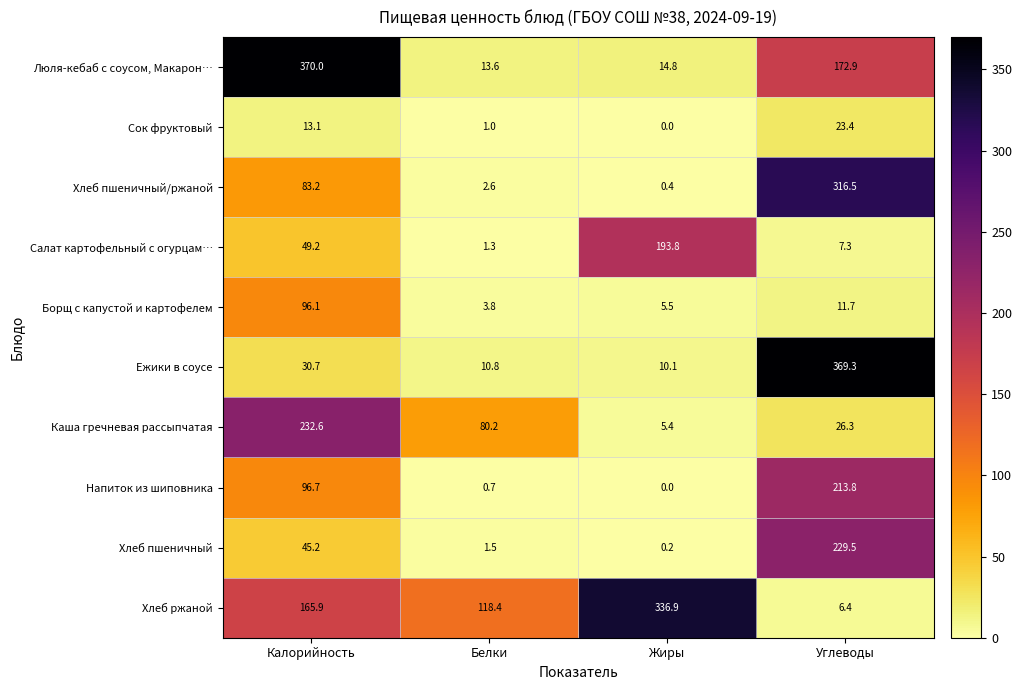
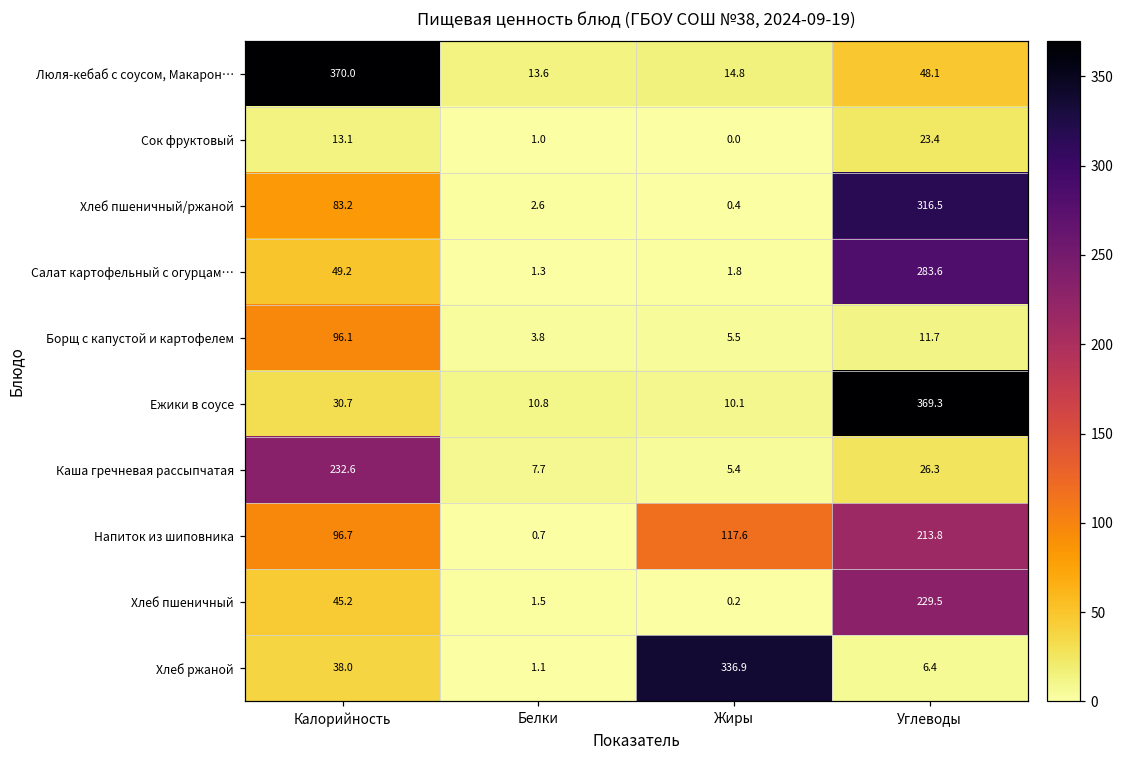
Люля-кебаб с соусом, Макарон…, Углеводы: 172.9 -> 48.1
Салат картофельный с огурцам…, Жиры: 193.8 -> 1.8
Салат картофельный с огурцам…, Углеводы: 7.3 -> 283.6
Каша гречневая рассыпчатая, Белки: 80.2 -> 7.7
Напиток из шиповника, Жиры: 0.0 -> 117.6
Хлеб ржаной, Калорийность: 165.9 -> 38.0
Хлеб ржаной, Белки: 118.4 -> 1.1
